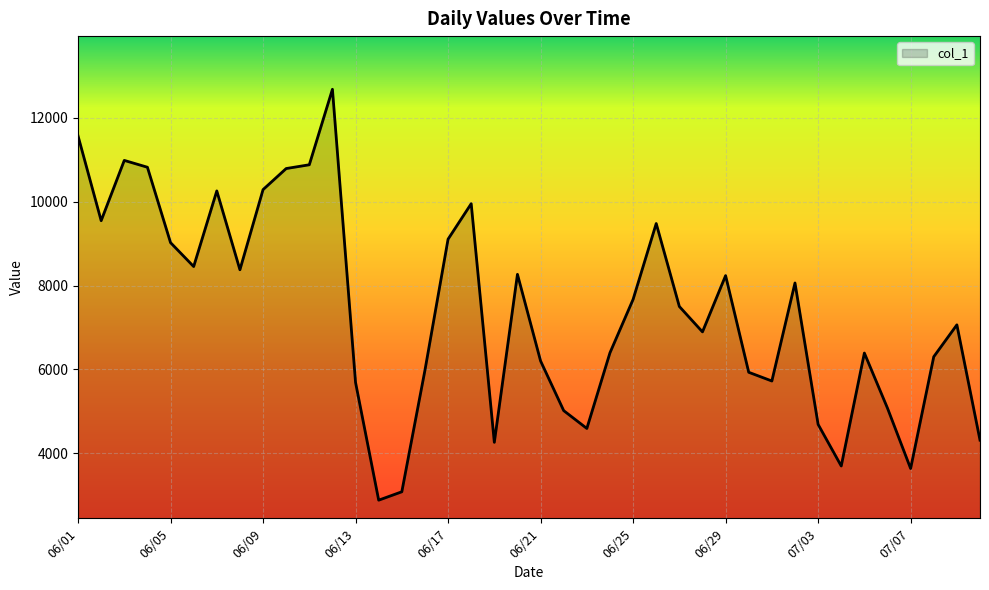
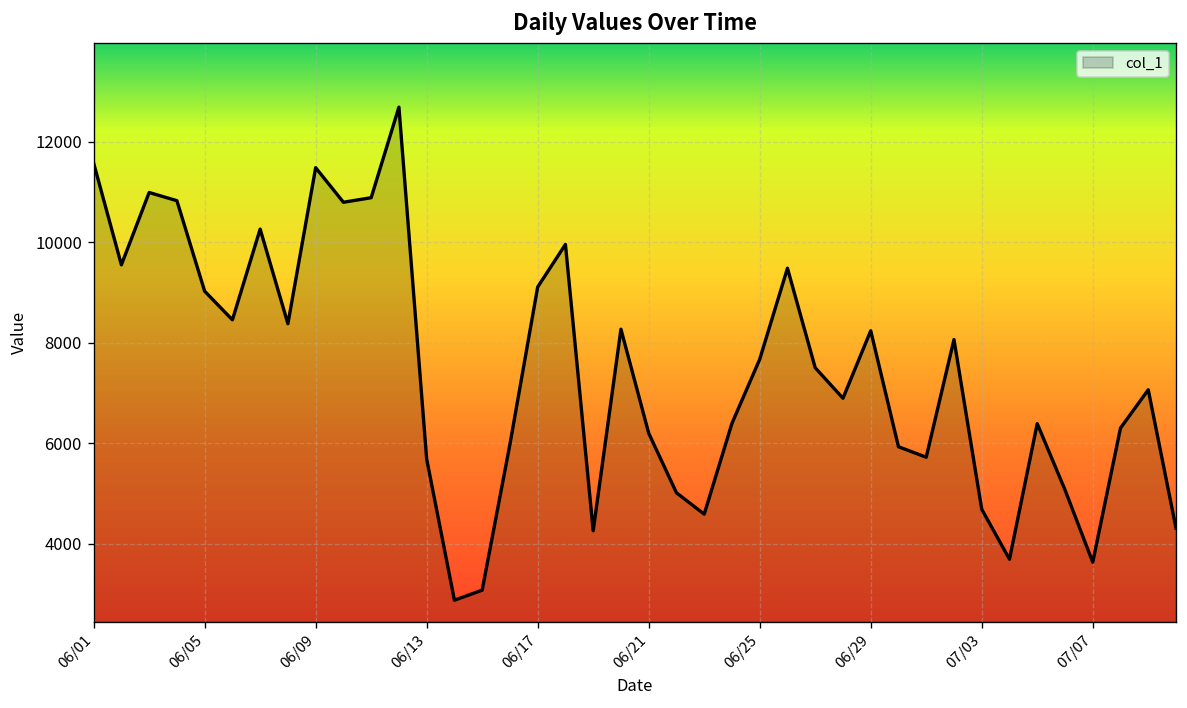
06/09: 10300 -> 11500
